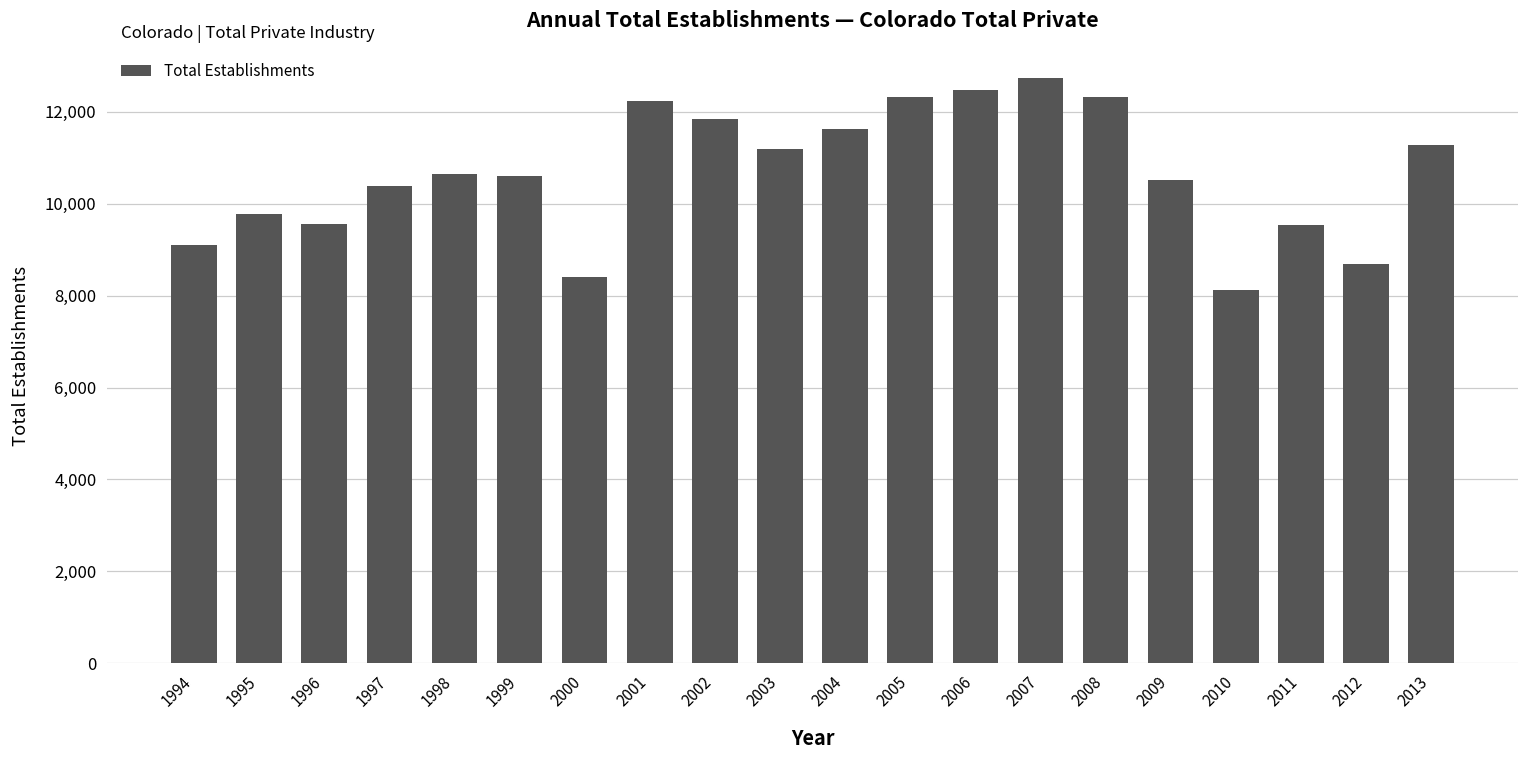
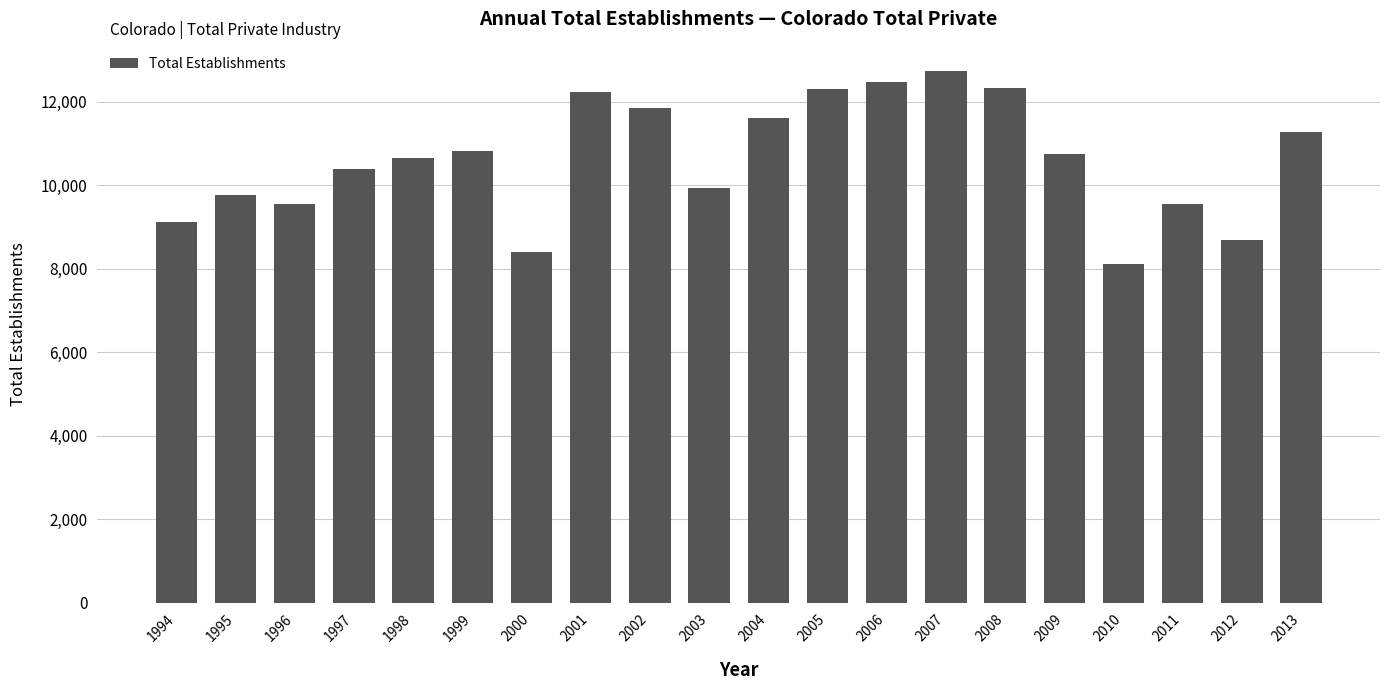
1999: 10,600 -> 10,800
2003: 11,200 -> 9,900
2009: 10,500 -> 10,700
